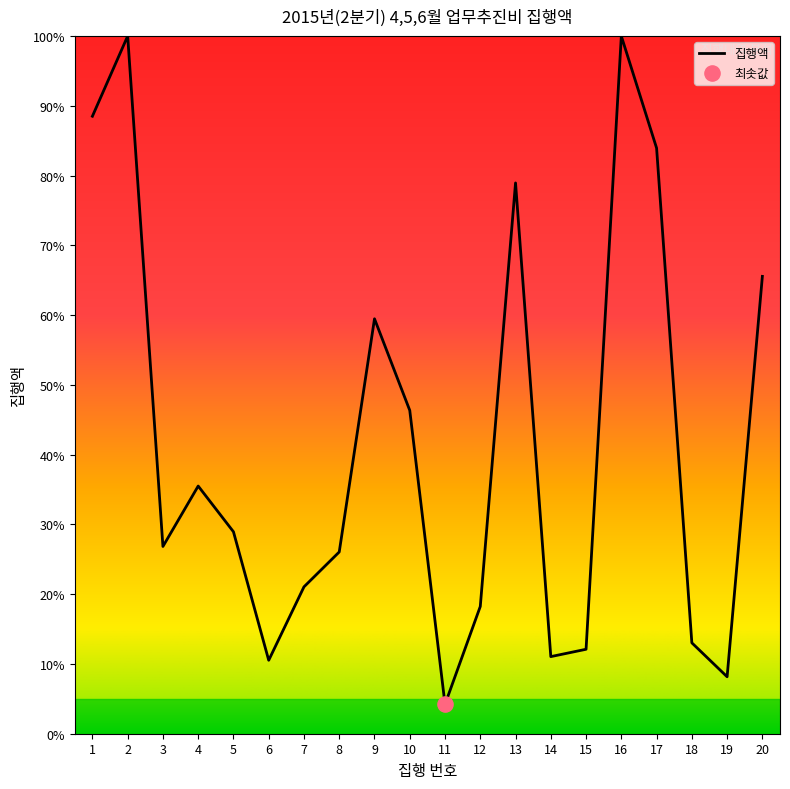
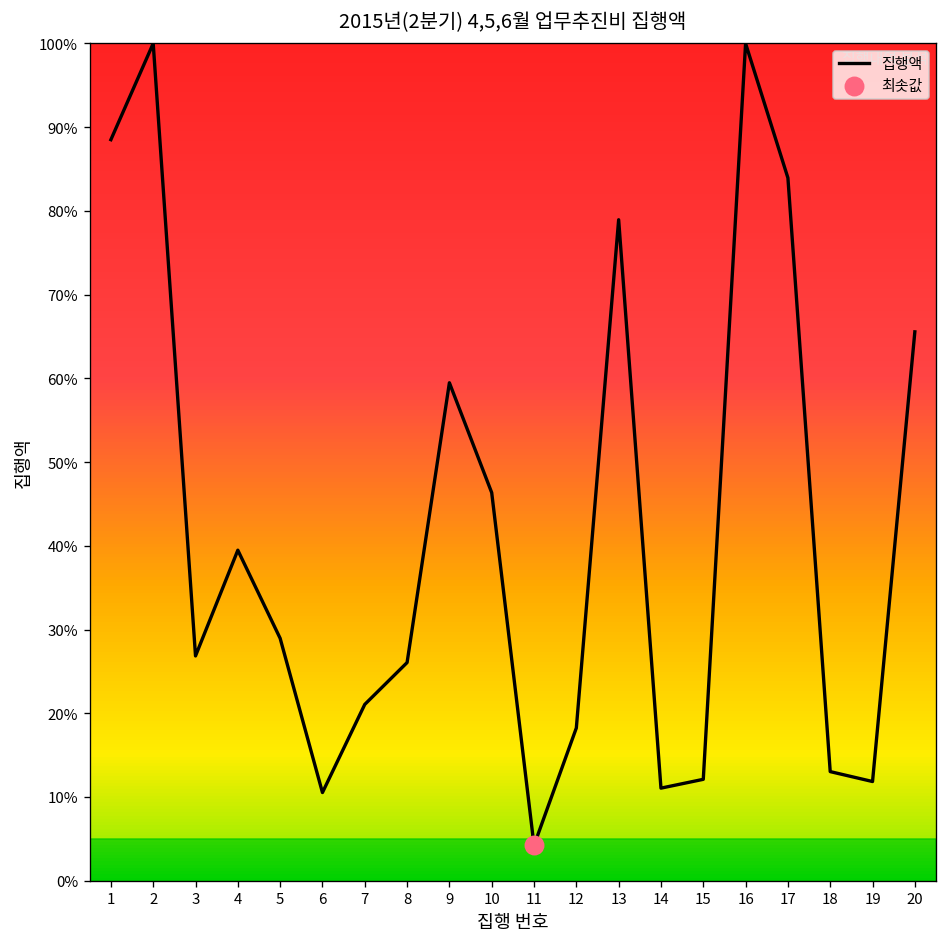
집행액, 4: 36% -> 39%
집행액, 19: 8% -> 12%
